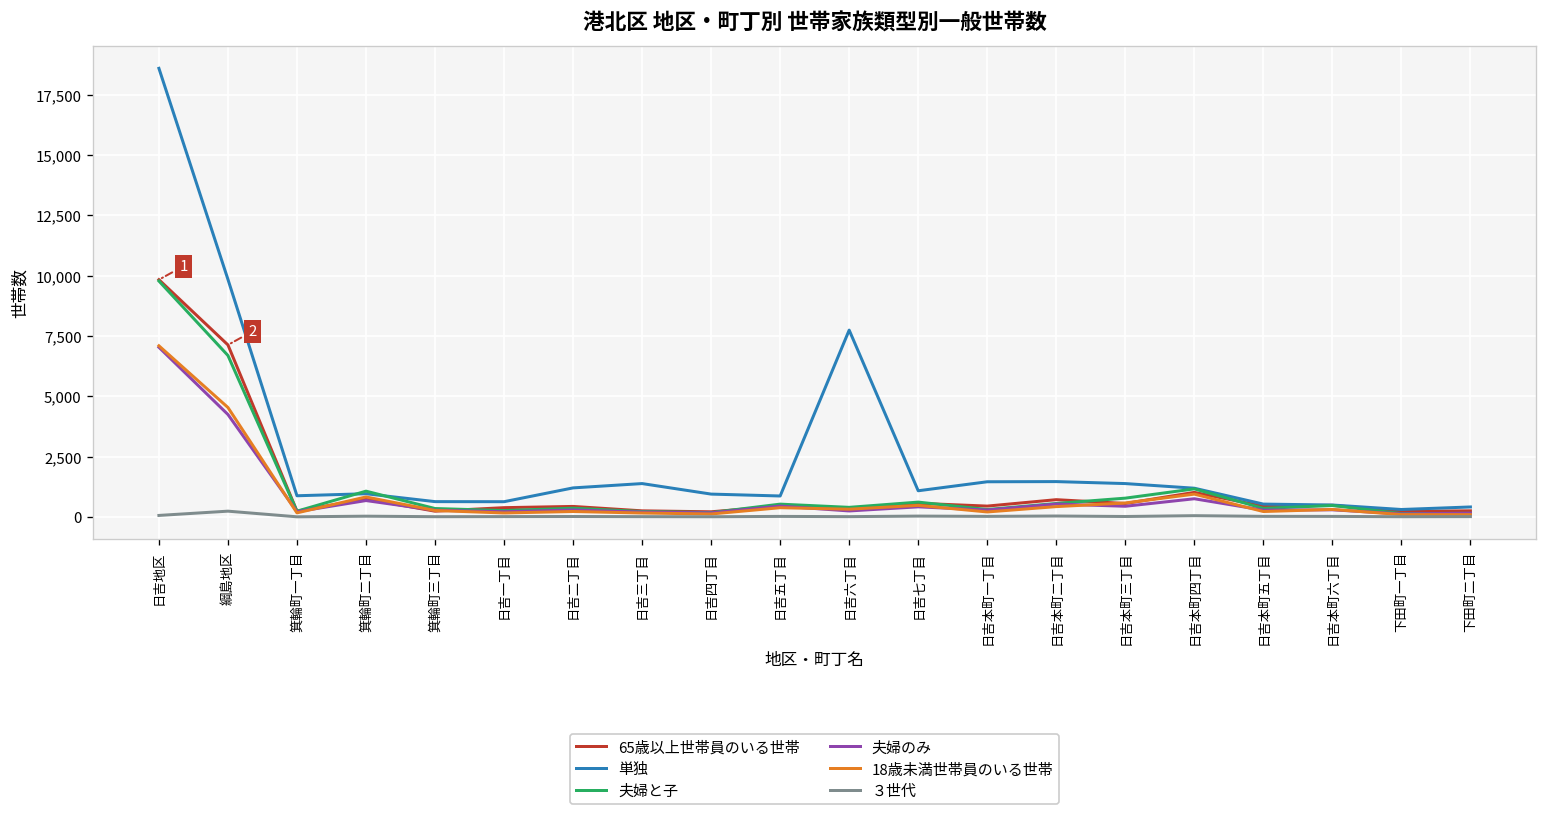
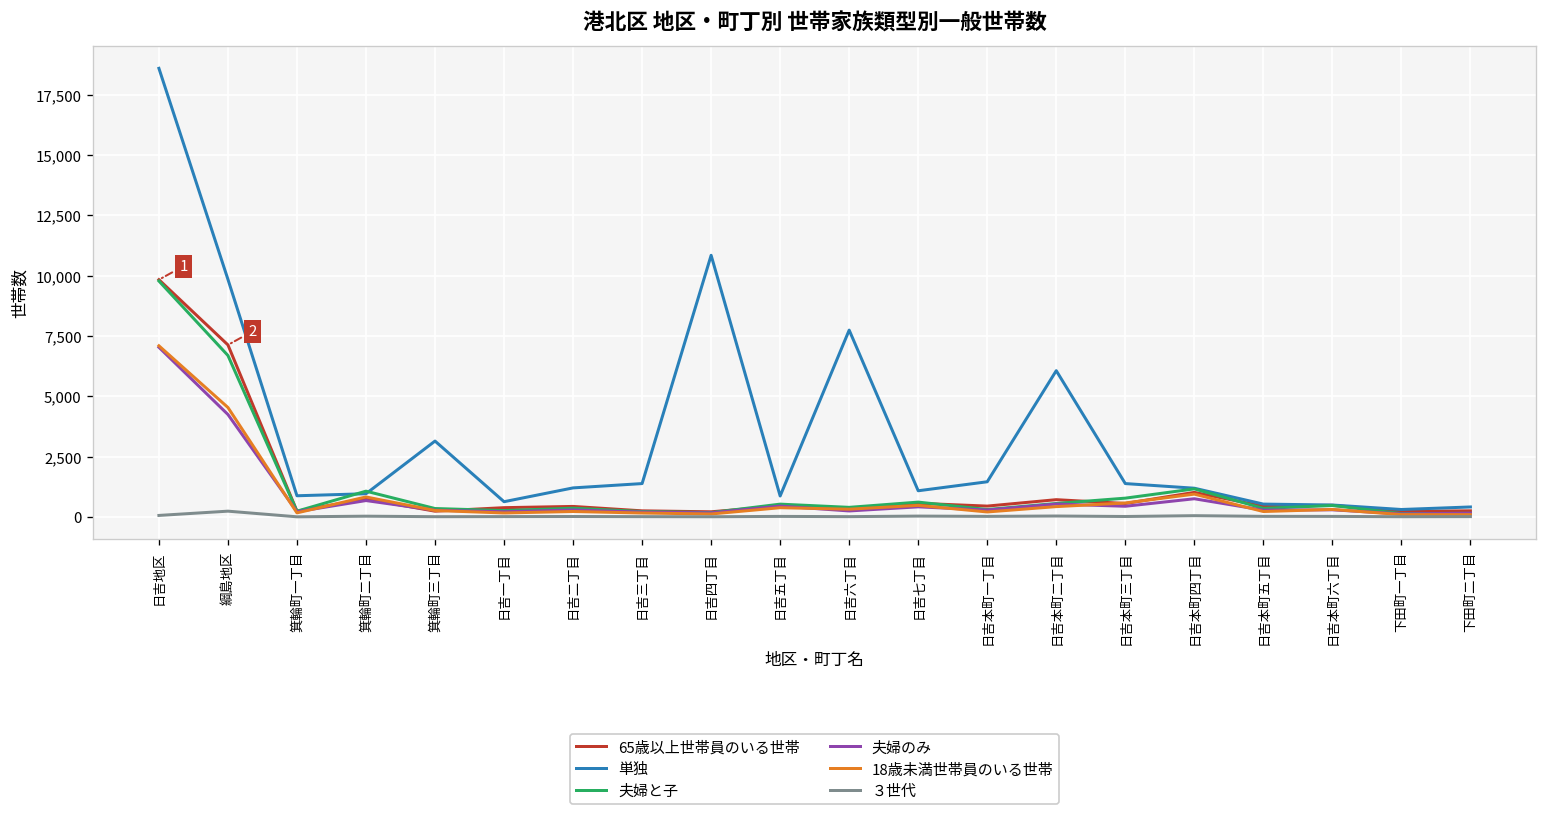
単独, 箕輪町三丁目: 600 -> 3,100
単独, 日吉四丁目: 900 -> 10,800
単独, 日吉本町二丁目: 1,500 -> 6,100
